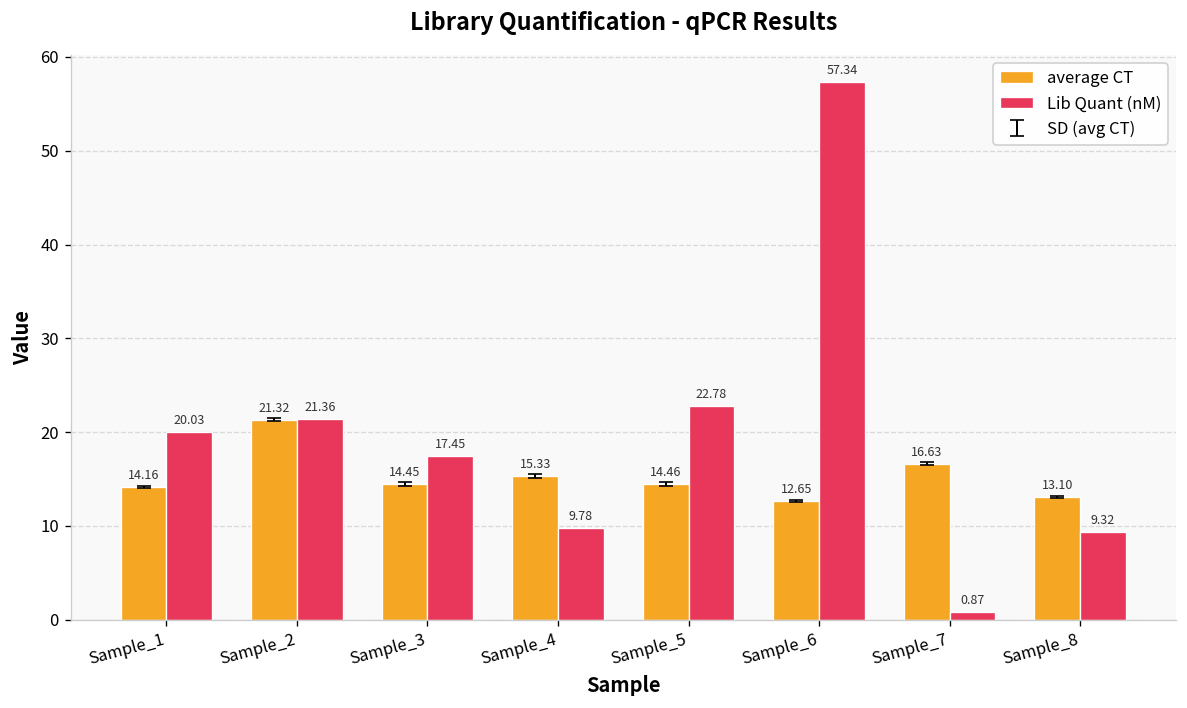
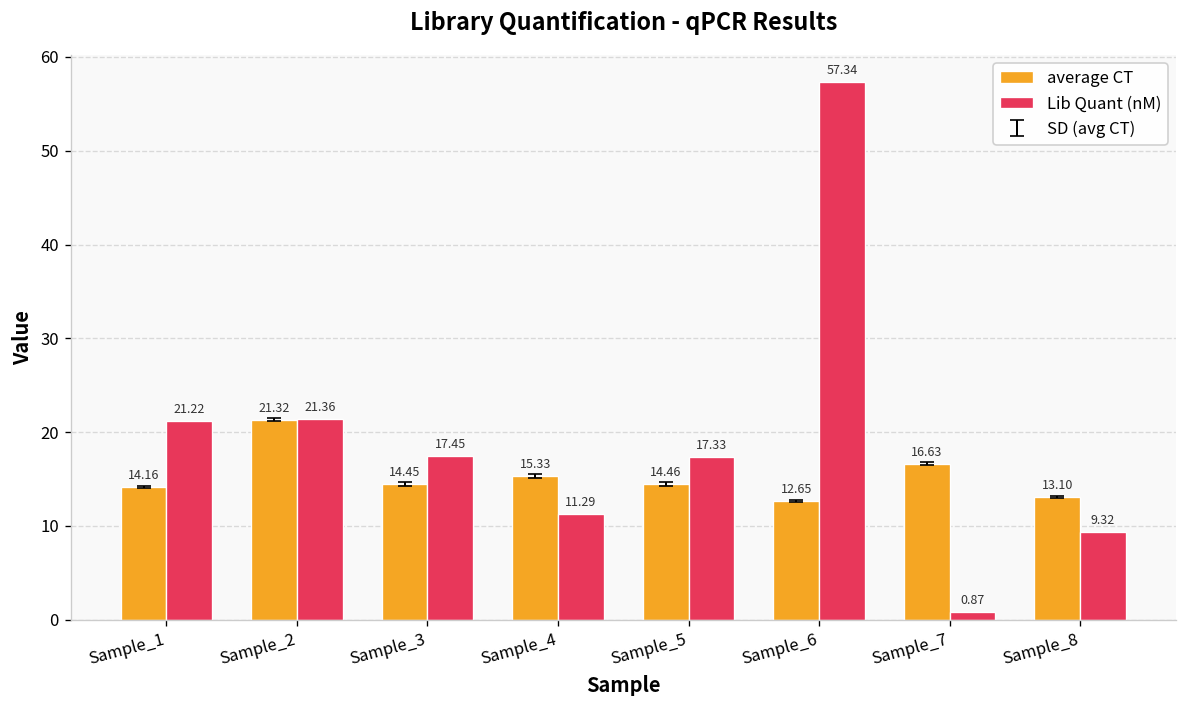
Lib Quant (nM), Sample_1: 20.03 -> 21.22
Lib Quant (nM), Sample_4: 9.78 -> 11.29
Lib Quant (nM), Sample_5: 22.78 -> 17.33
